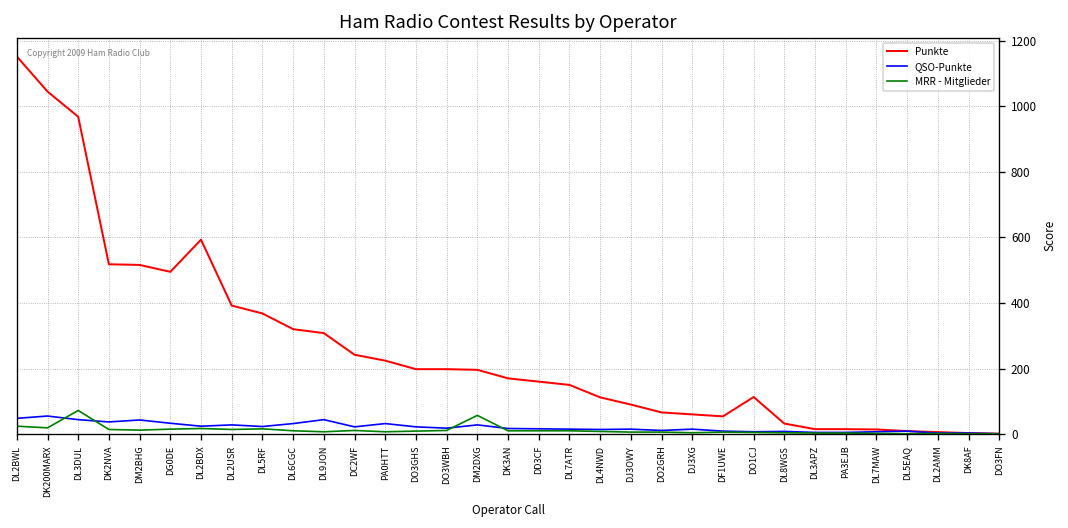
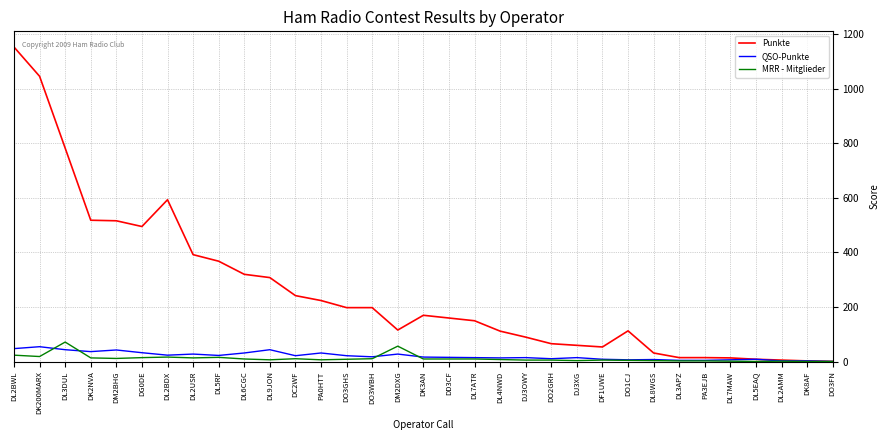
Punkte, DL3DUL: 970 -> 780
Punkte, DM2DXG: 200 -> 120
